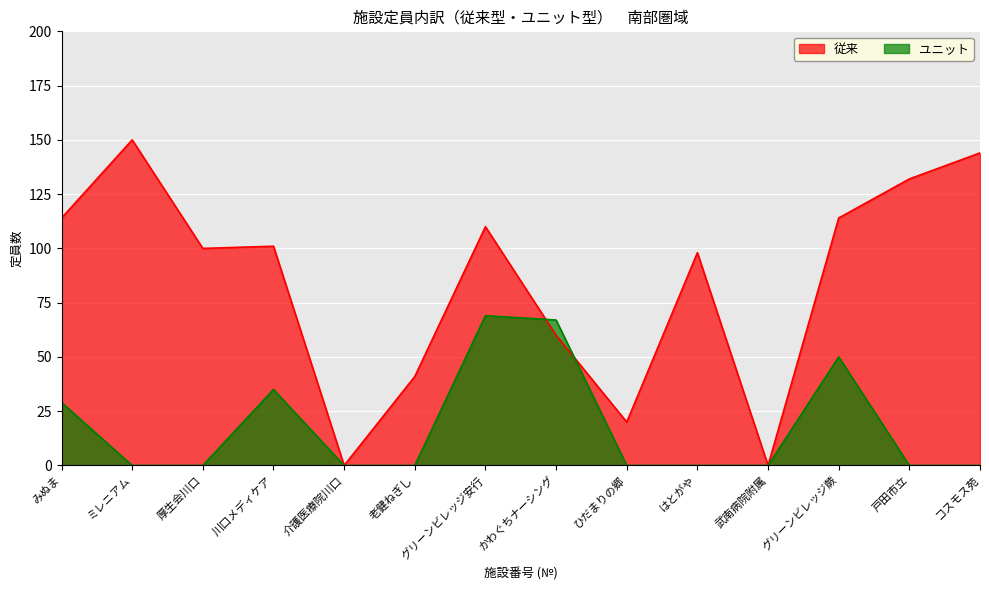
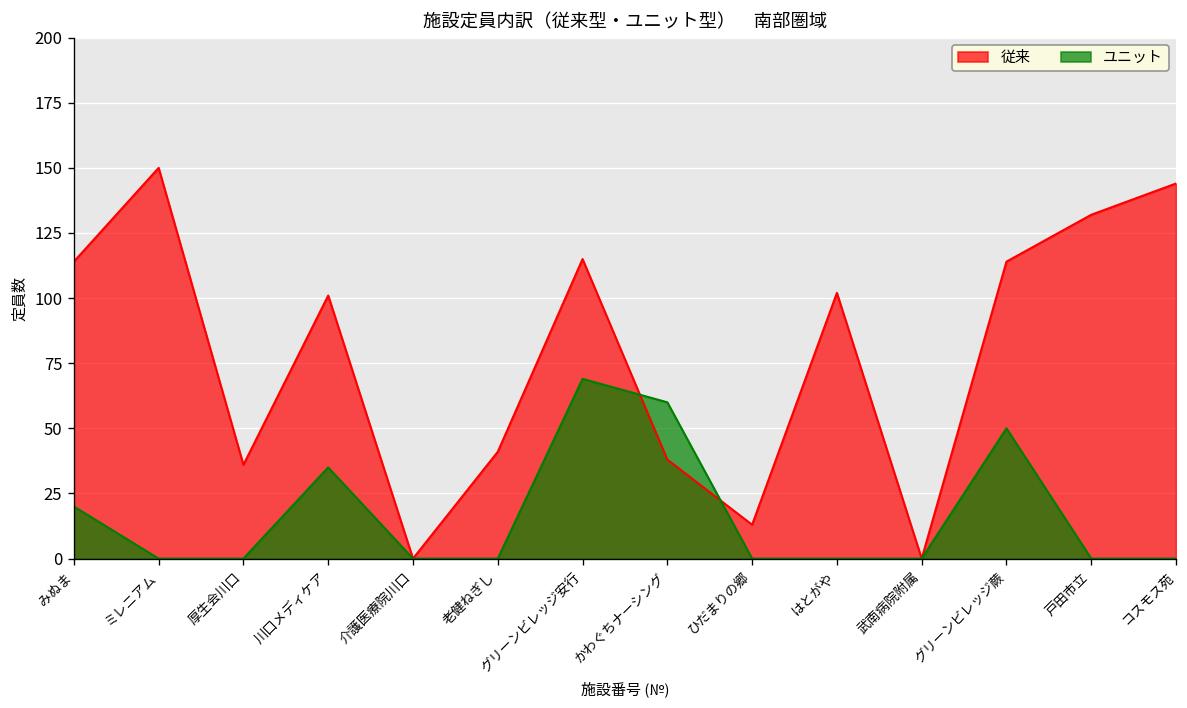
ユニット, みぬま: 29 -> 20
従来, 厚生会川口: 100 -> 36
従来, グリーンビレッジ安行: 110 -> 115
従来, かわぐちナーシング: 60 -> 38
ユニット, かわぐちナーシング: 67 -> 60
従来, ひだまりの郷: 20 -> 13
従来, はとがや: 98 -> 102
